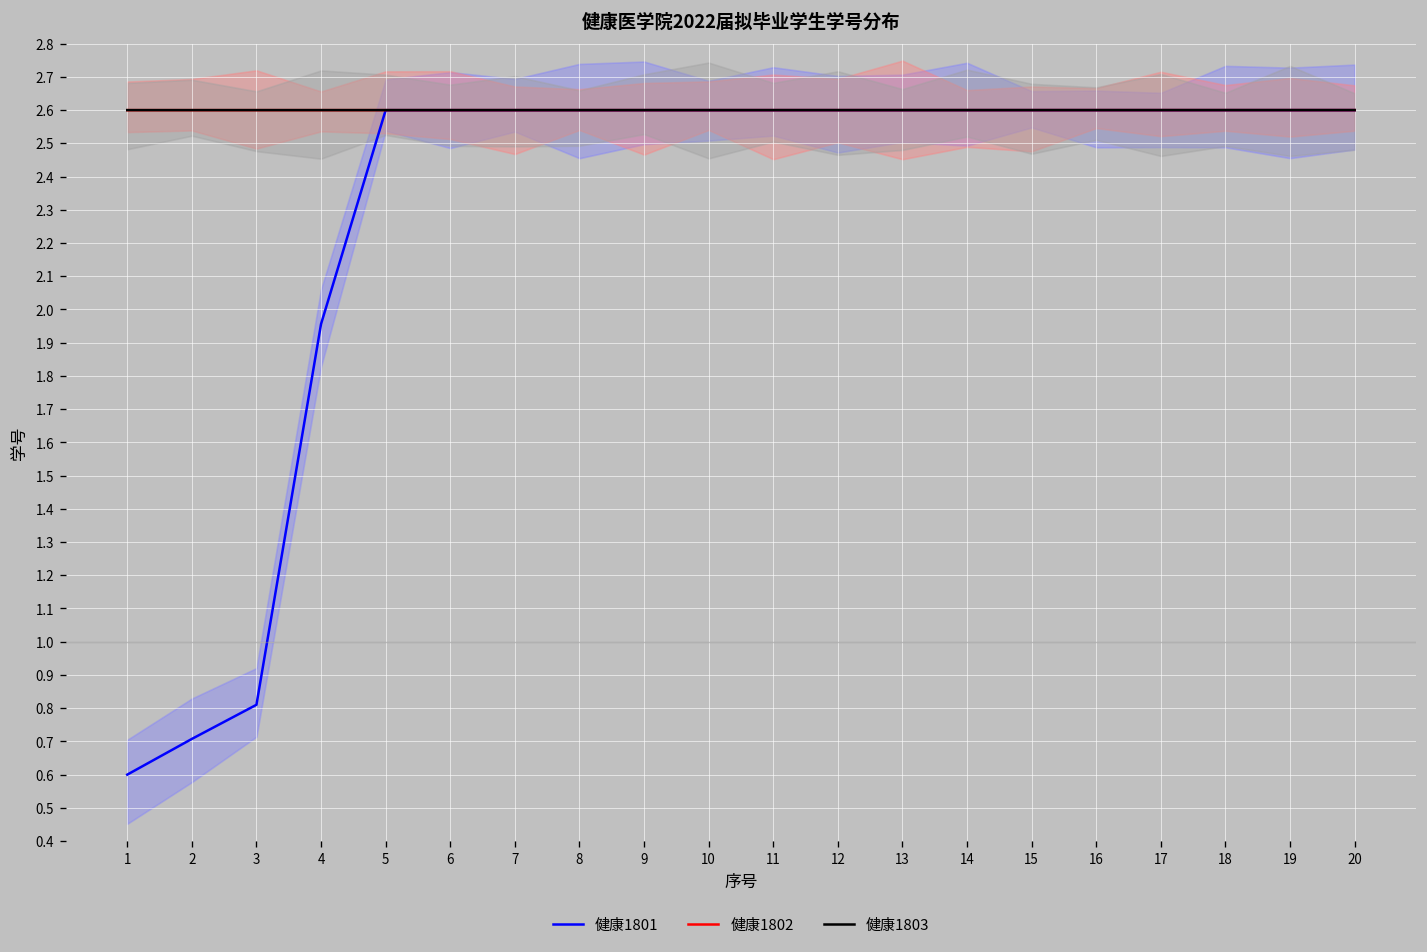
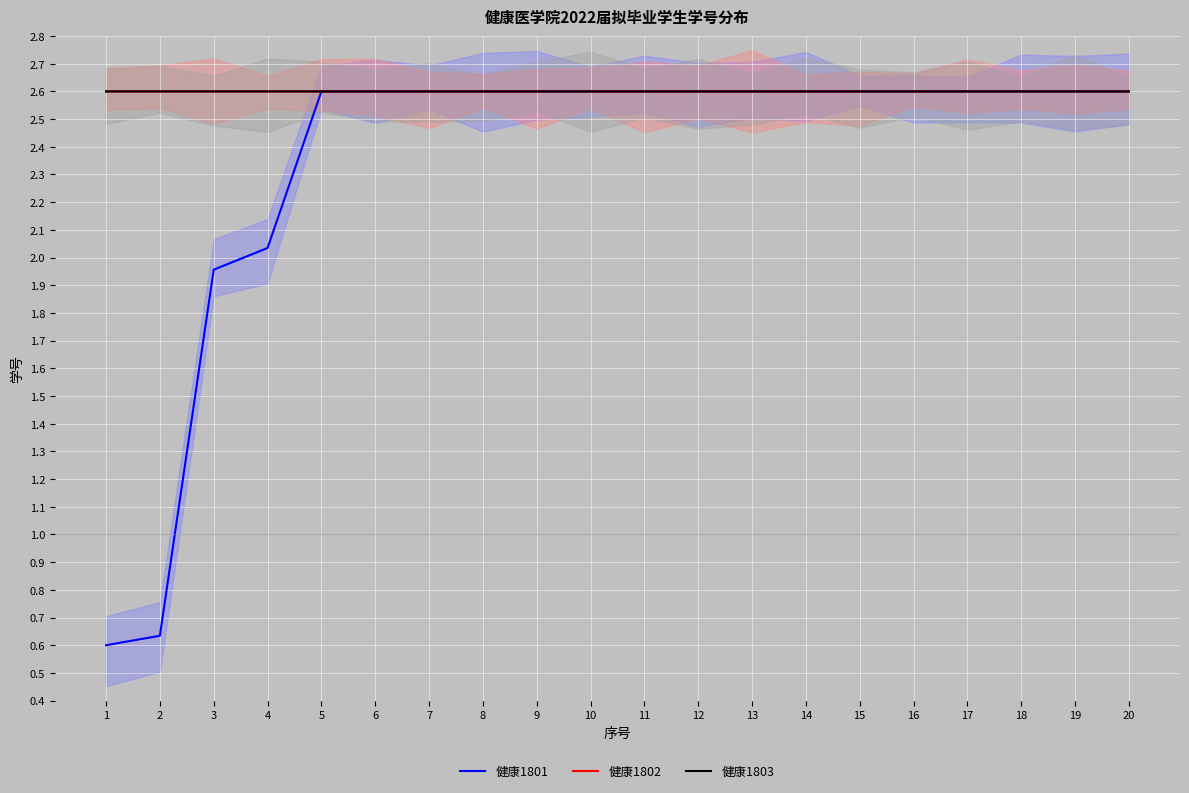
健康1801, 2: 0.71 -> 0.63
健康1801, 3: 0.81 -> 1.96
健康1801, 4: 1.96 -> 2.03
